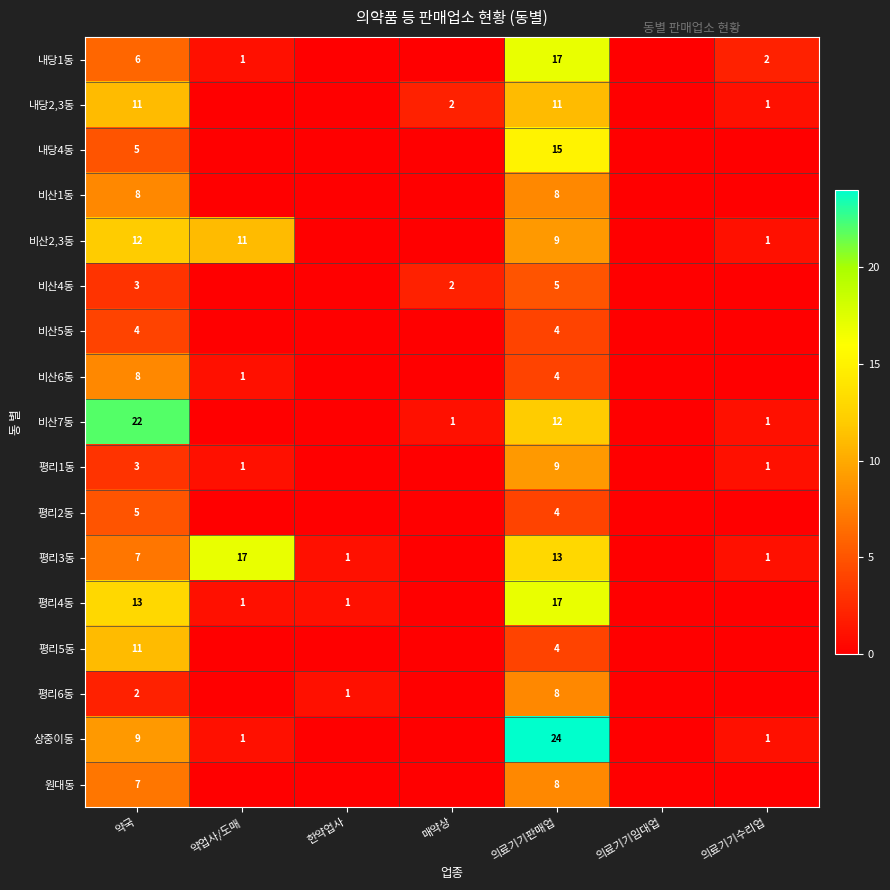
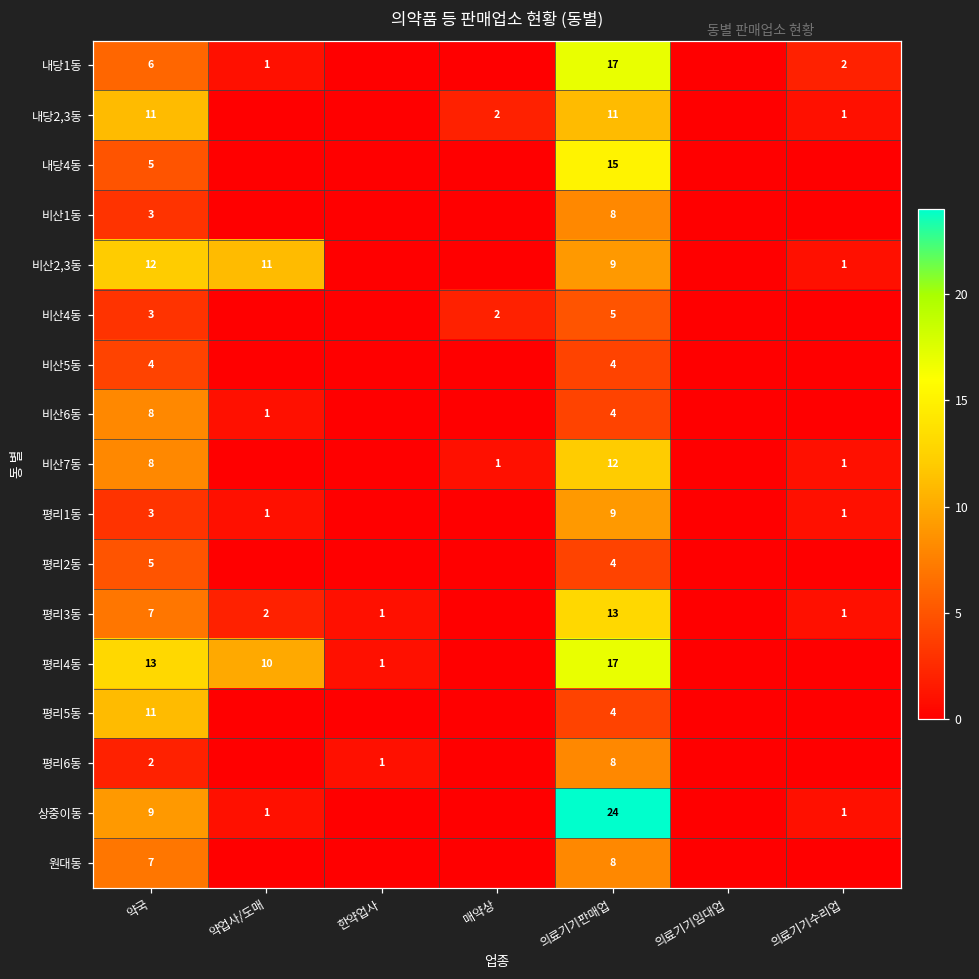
비산1동, 약국: 8 -> 3
비산7동, 약국: 22 -> 8
평리3동, 약업사/도매: 17 -> 2
평리4동, 약업사/도매: 1 -> 10
